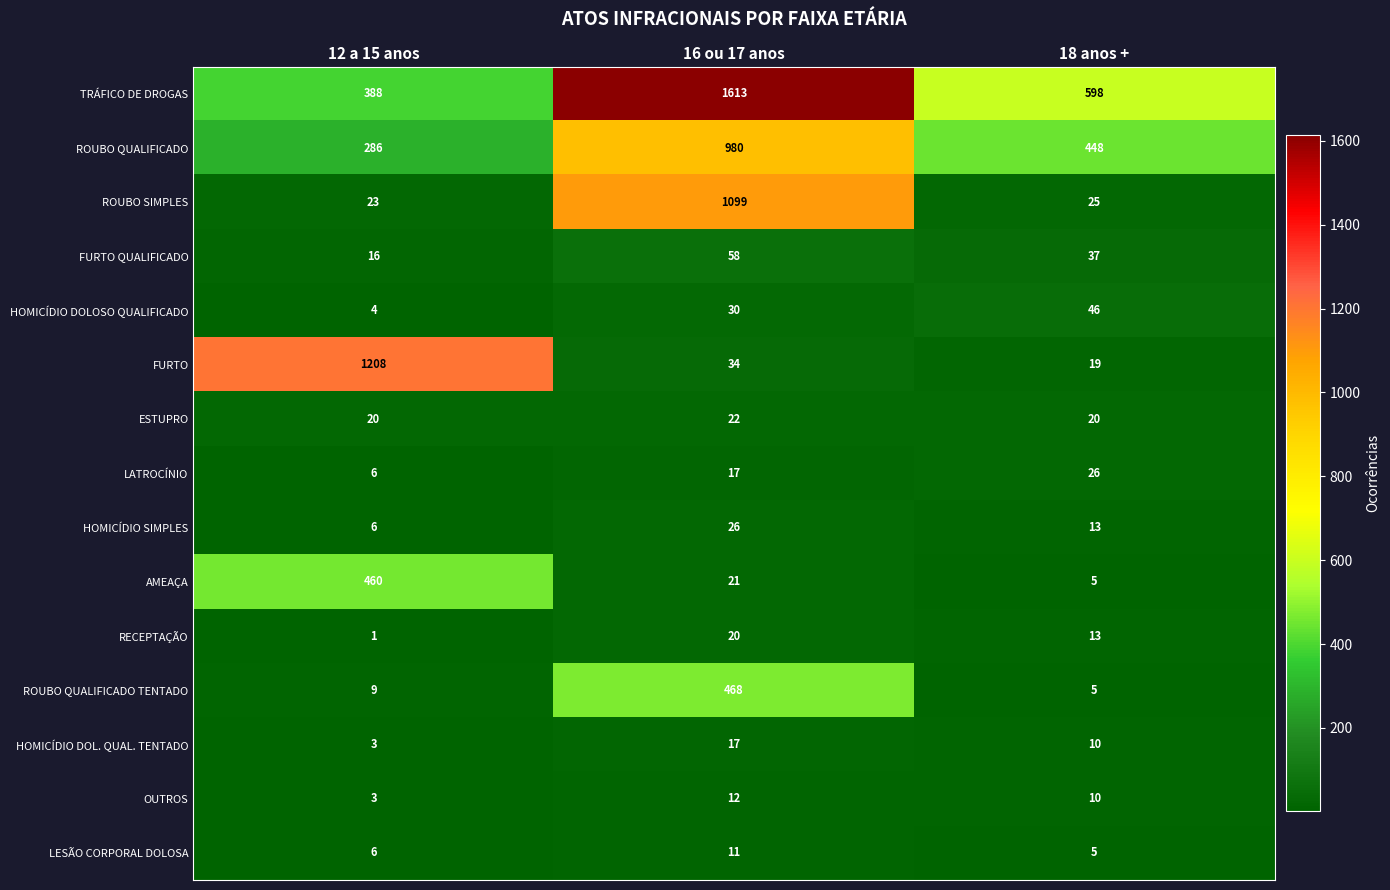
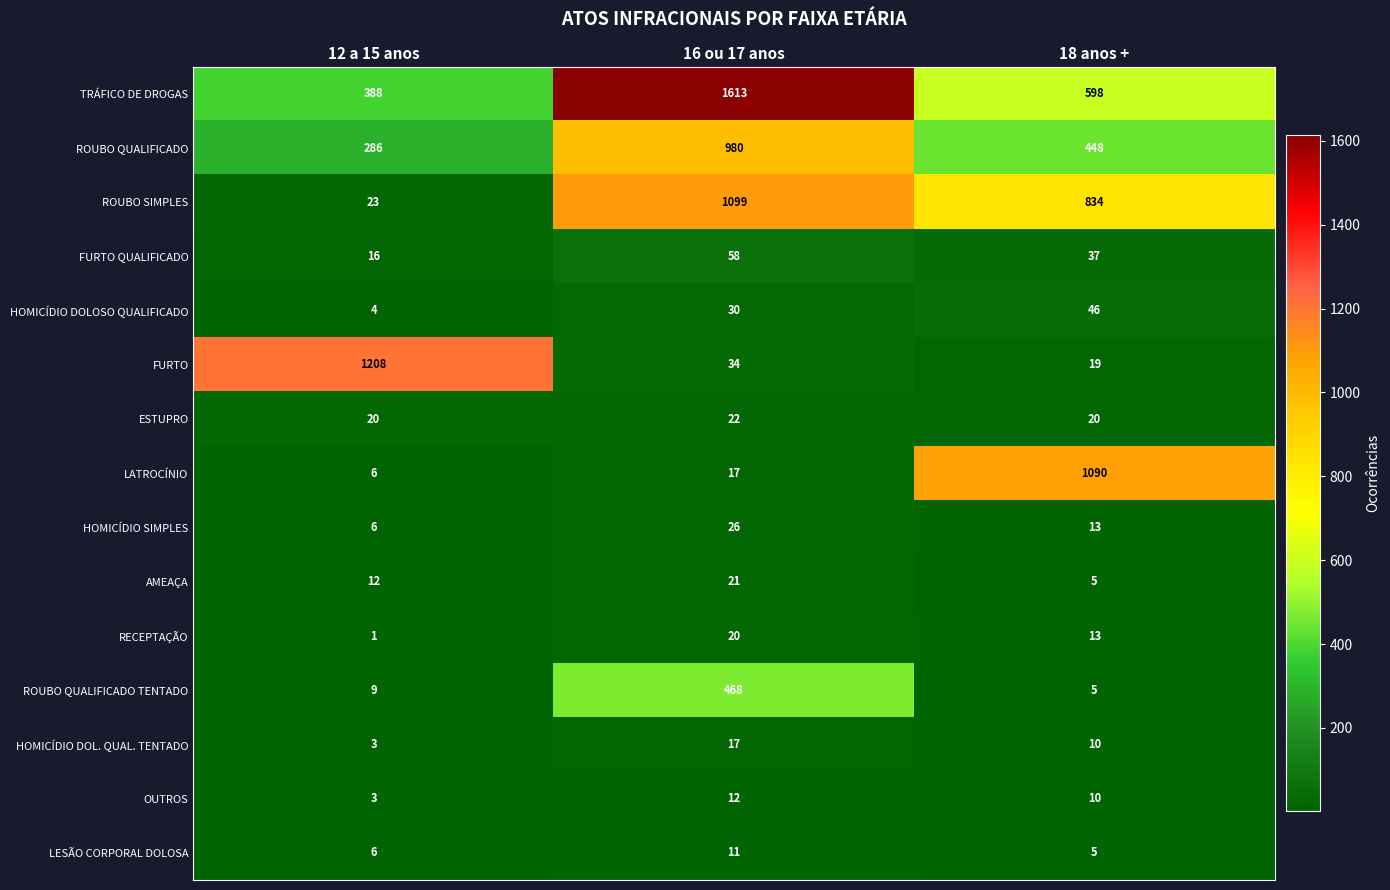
ROUBO SIMPLES, 18 anos +: 25 -> 834
LATROCÍNIO, 18 anos +: 26 -> 1090
AMEAÇA, 12 a 15 anos: 460 -> 12
